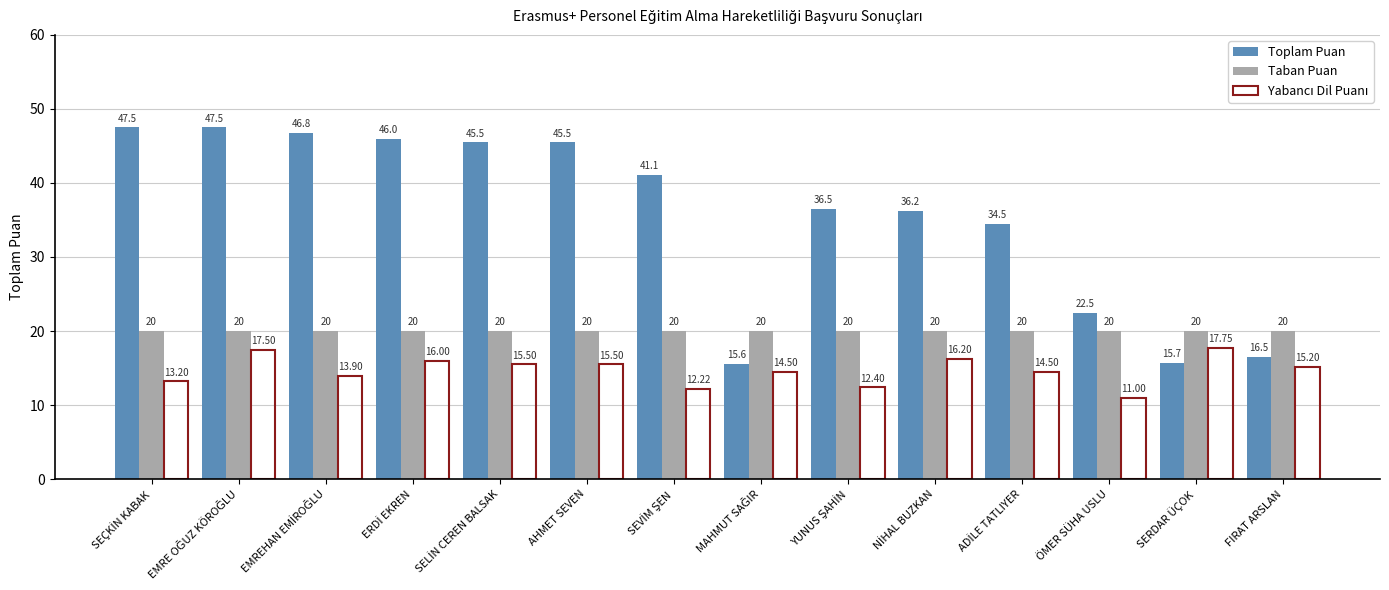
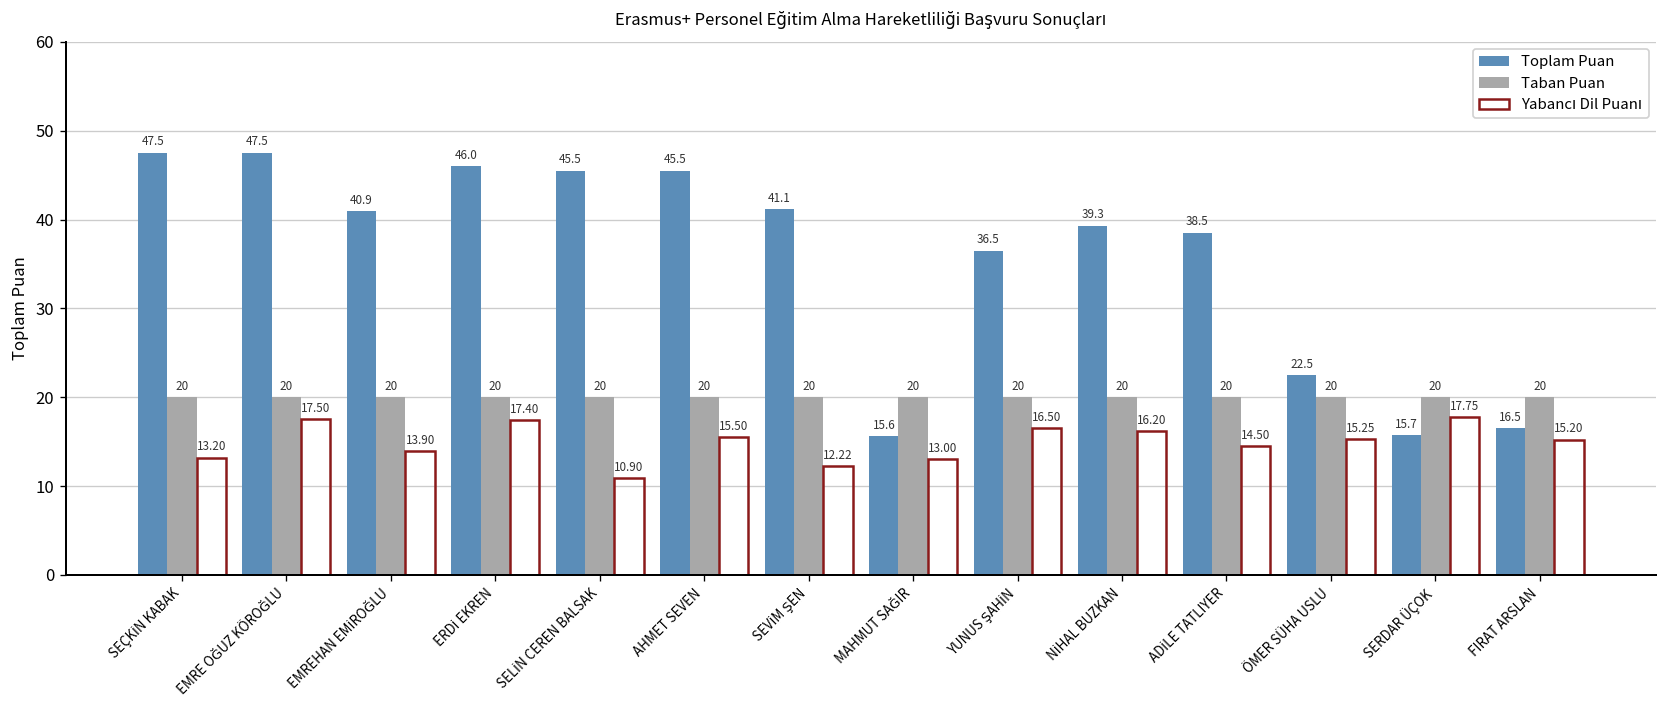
Toplam Puan, EMREHAN EMİROĞLU: 46.8 -> 40.9
Yabancı Dil Puanı, ERDİ EKREN: 16.00 -> 17.40
Yabancı Dil Puanı, SELİN CEREN BALSAK: 15.50 -> 10.90
Yabancı Dil Puanı, MAHMUT SAĞIR: 14.50 -> 13.00
Yabancı Dil Puanı, YUNUS ŞAHİN: 12.40 -> 16.50
Toplam Puan, NİHAL BUZKAN: 36.2 -> 39.3
Toplam Puan, ADİLE TATLIYER: 34.5 -> 38.5
Yabancı Dil Puanı, ÖMER SÜHA USLU: 11.00 -> 15.25
